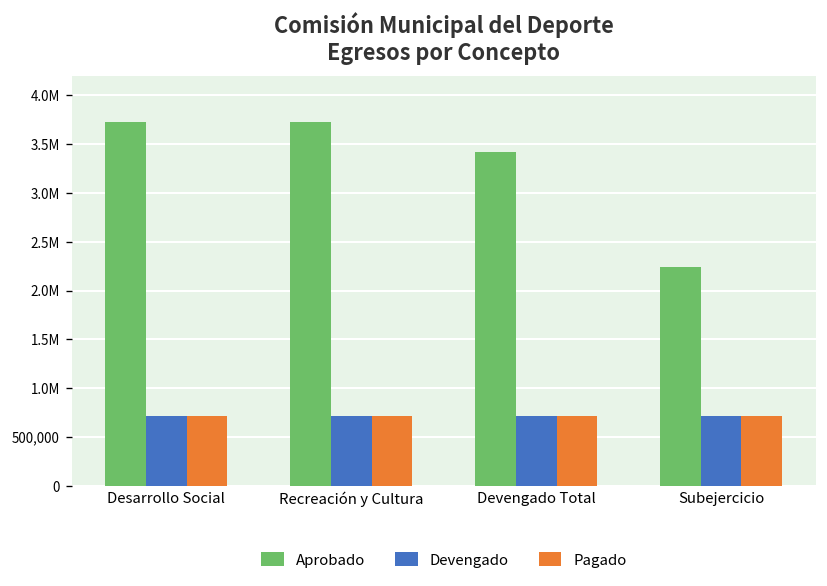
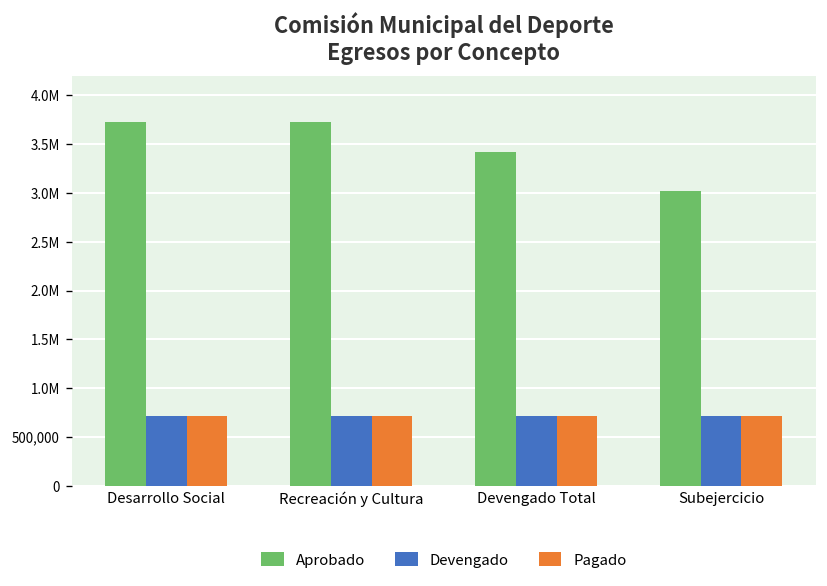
Aprobado, Subejercicio: 2,200,000 -> 3,000,000
